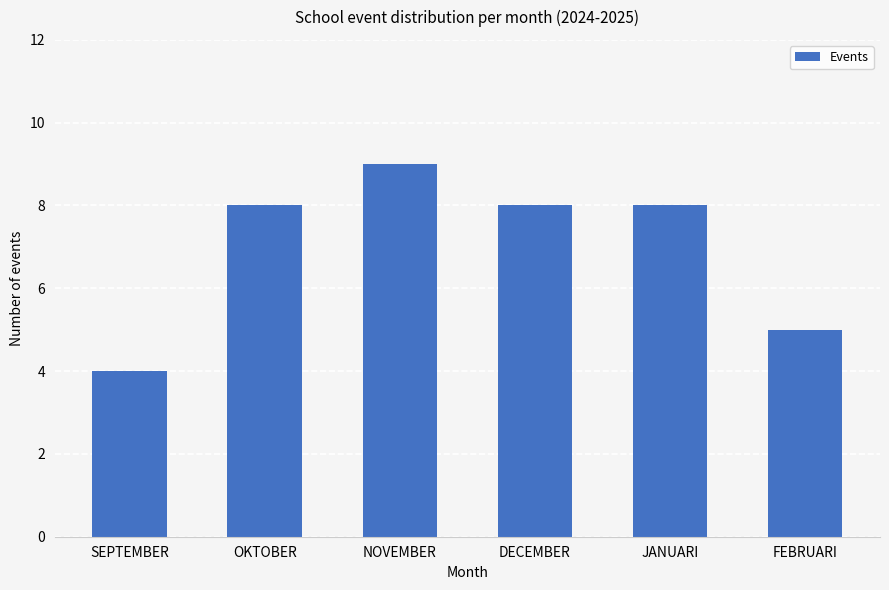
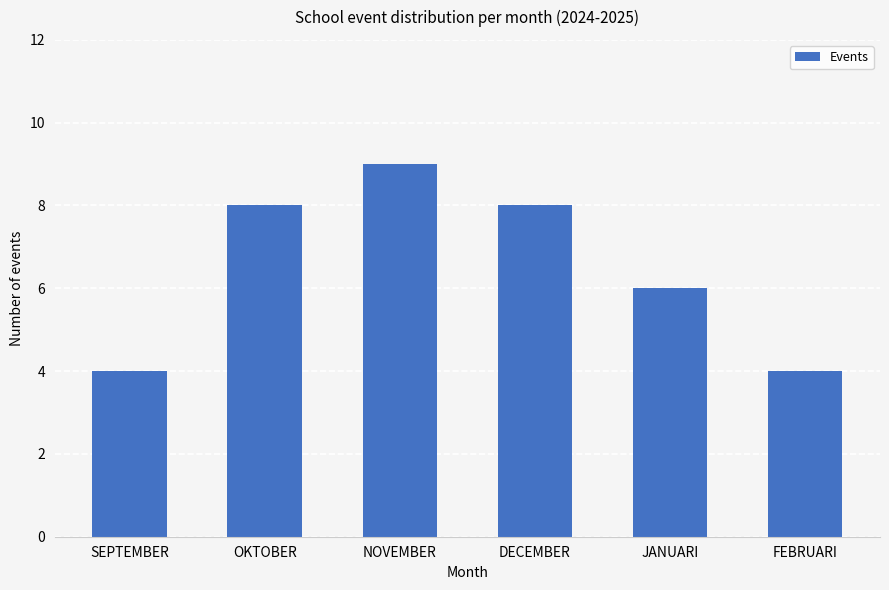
JANUARI: 8 -> 6
FEBRUARI: 5 -> 4
